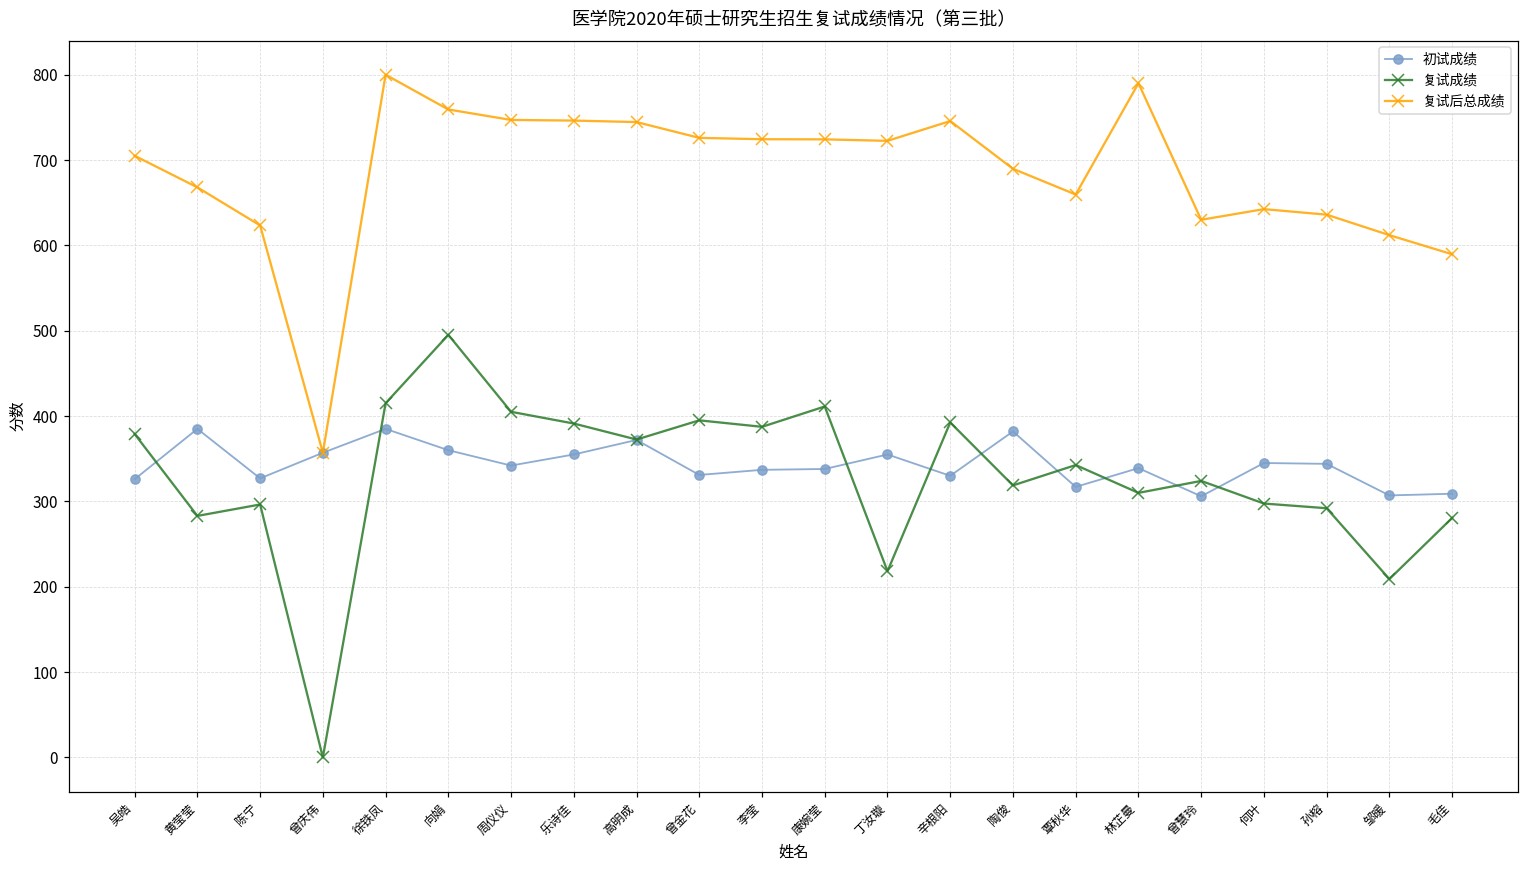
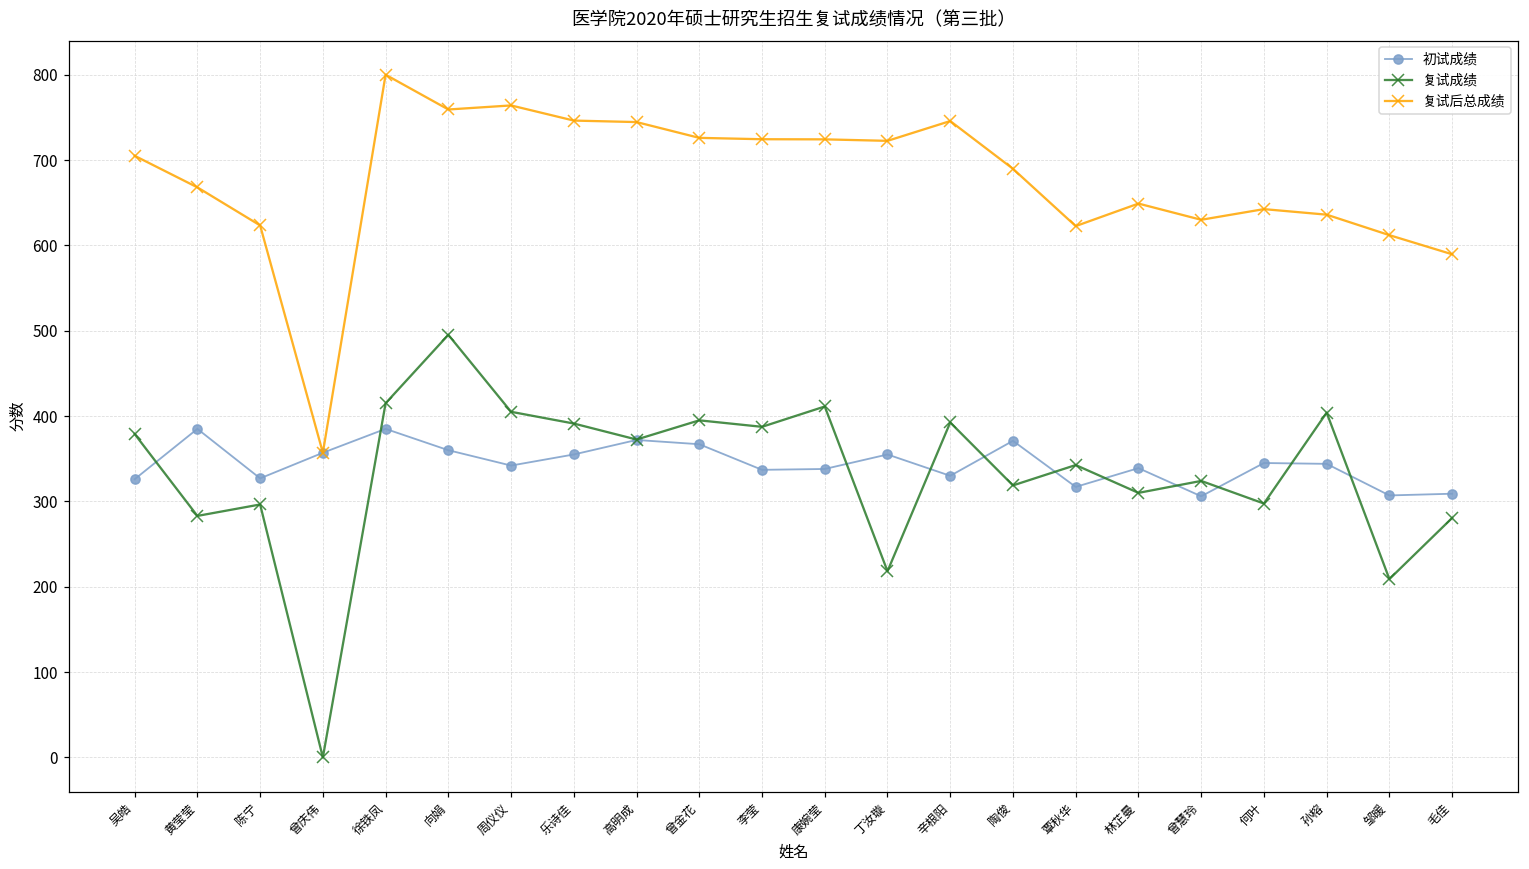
复试后总成绩, 周仪仪: 750 -> 760
初试成绩, 曾金花: 330 -> 370
初试成绩, 陶俊: 380 -> 370
复试后总成绩, 覃秋华: 660 -> 620
复试后总成绩, 林芷曼: 790 -> 650
复试成绩, 孙榕: 290 -> 400
